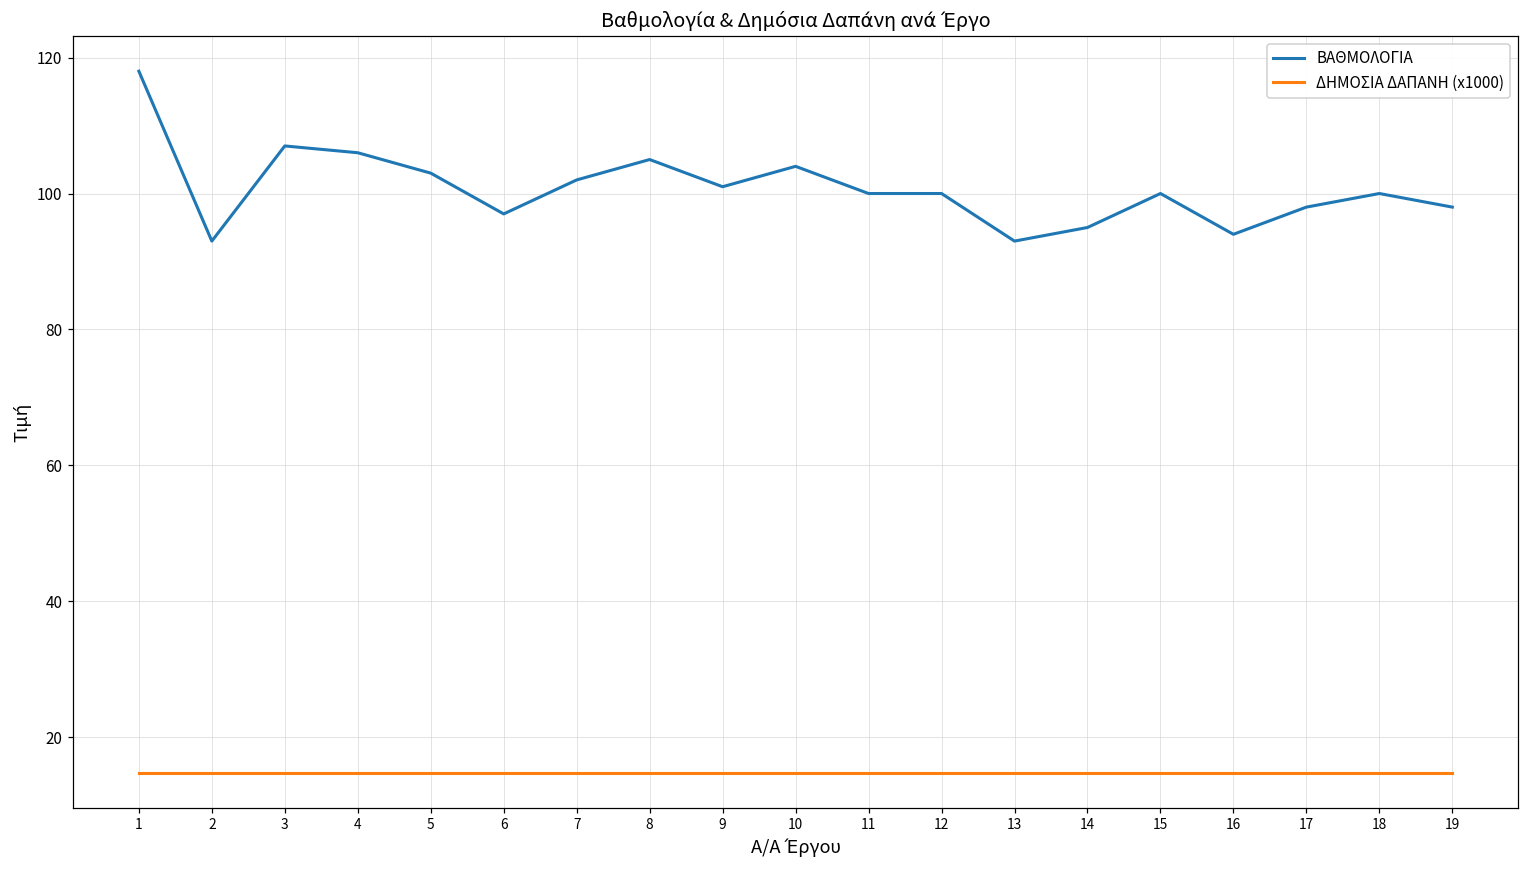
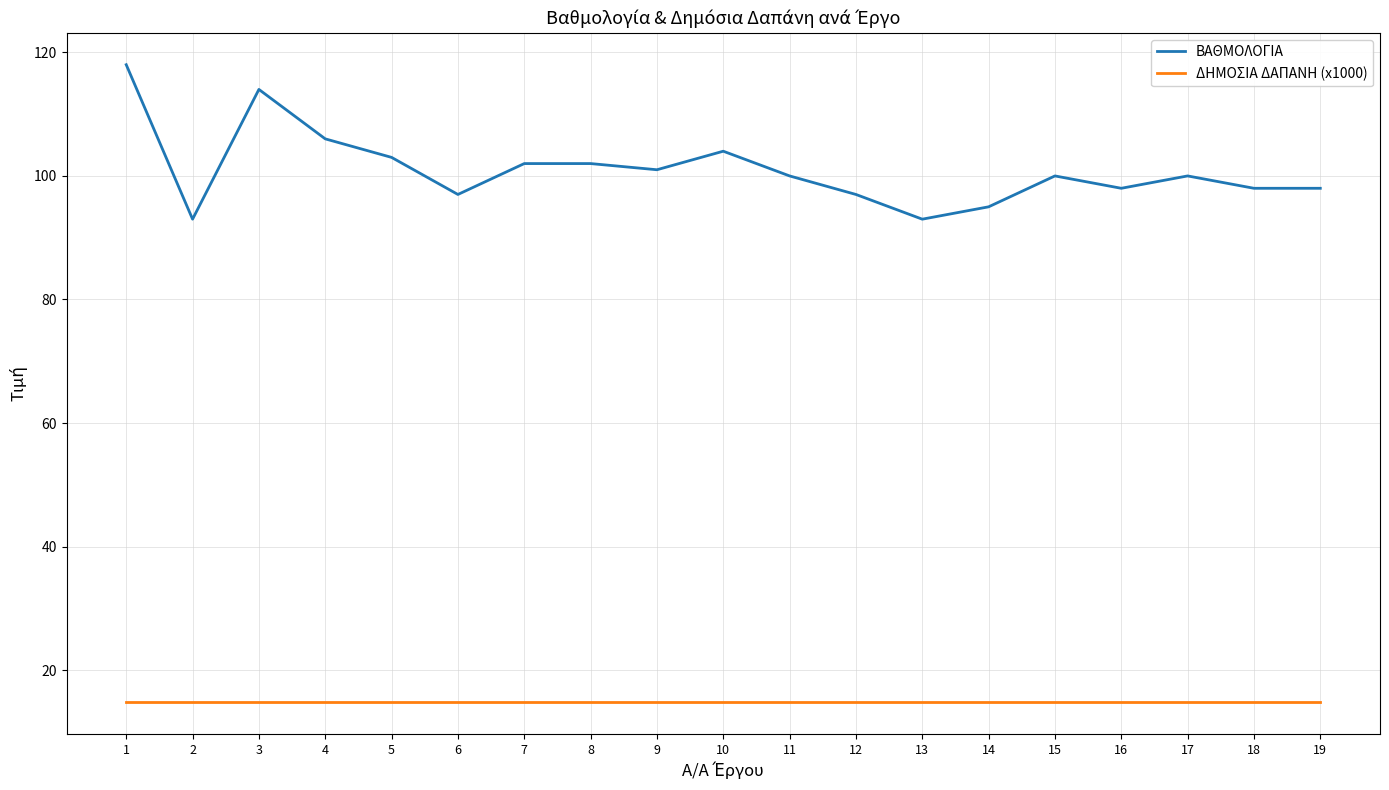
ΒΑΘΜΟΛΟΓΙΑ, 3: 107 -> 114
ΒΑΘΜΟΛΟΓΙΑ, 8: 105 -> 102
ΒΑΘΜΟΛΟΓΙΑ, 12: 100 -> 97
ΒΑΘΜΟΛΟΓΙΑ, 16: 94 -> 98
ΒΑΘΜΟΛΟΓΙΑ, 17: 98 -> 100
ΒΑΘΜΟΛΟΓΙΑ, 18: 100 -> 98
